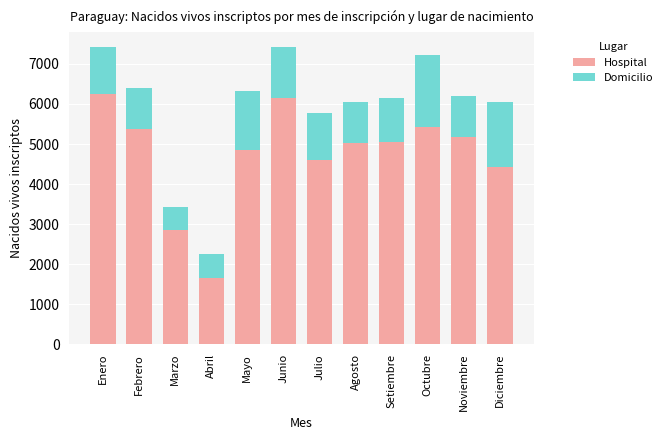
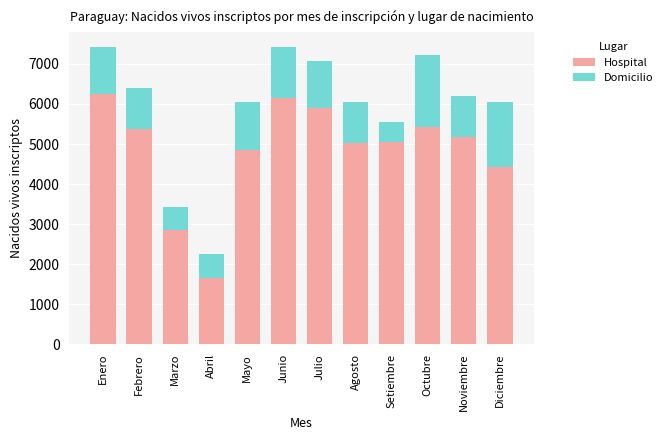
Domicilio, Mayo: 1500 -> 1200
Hospital, Julio: 4600 -> 5900
Domicilio, Setiembre: 1100 -> 500
